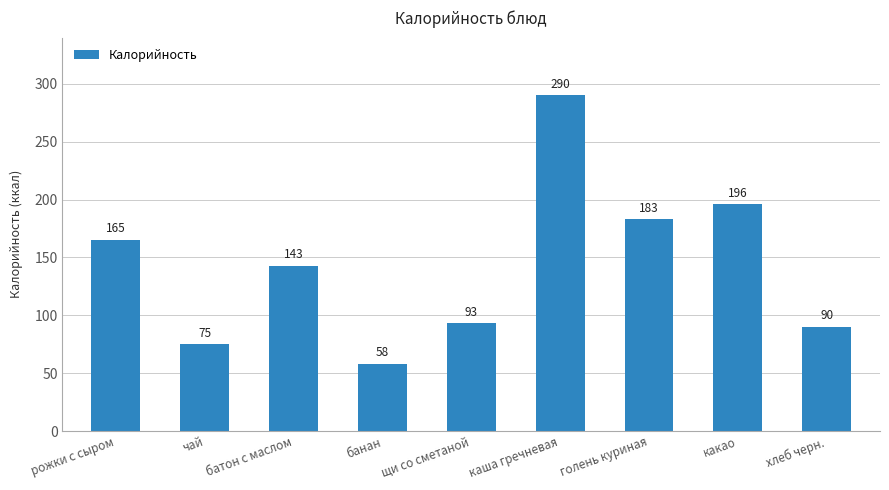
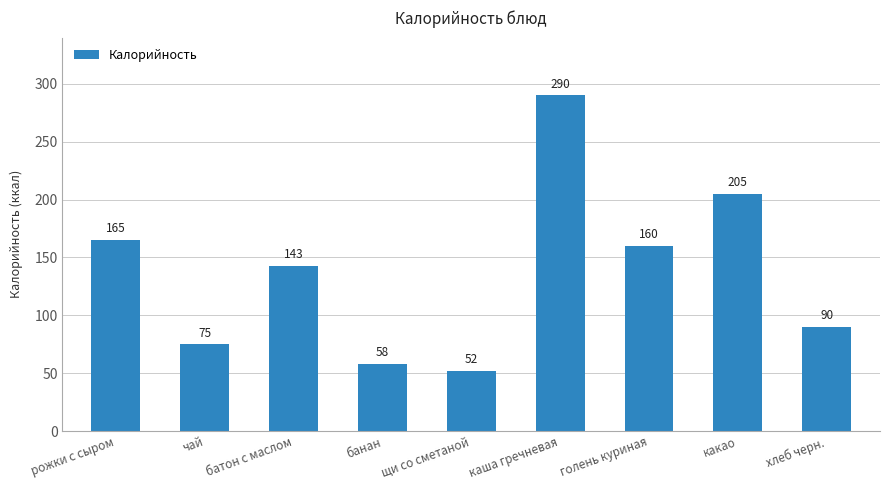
щи со сметаной: 93 -> 52
голень куриная: 183 -> 160
какао: 196 -> 205
